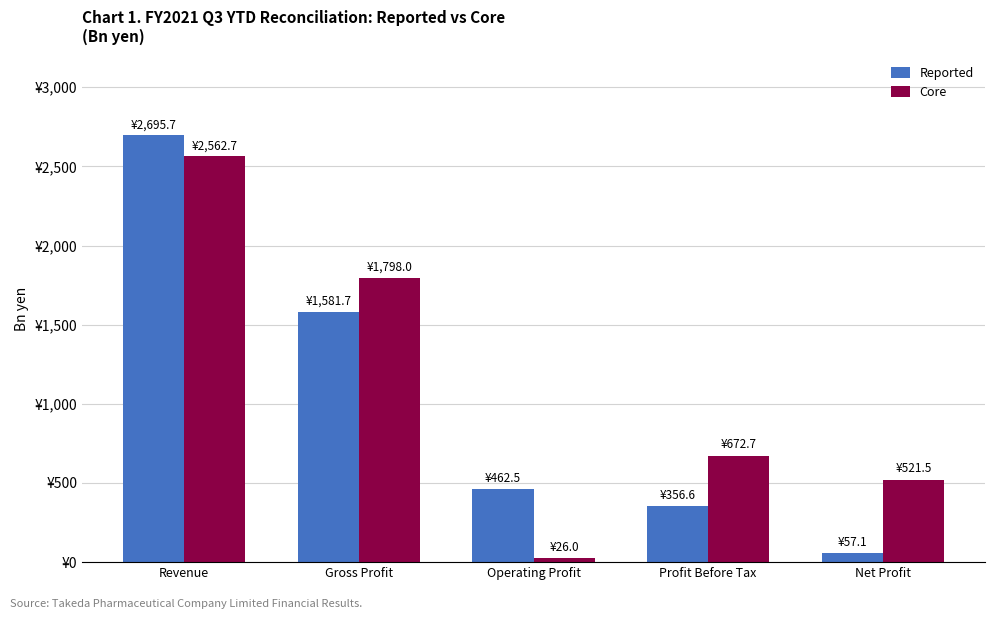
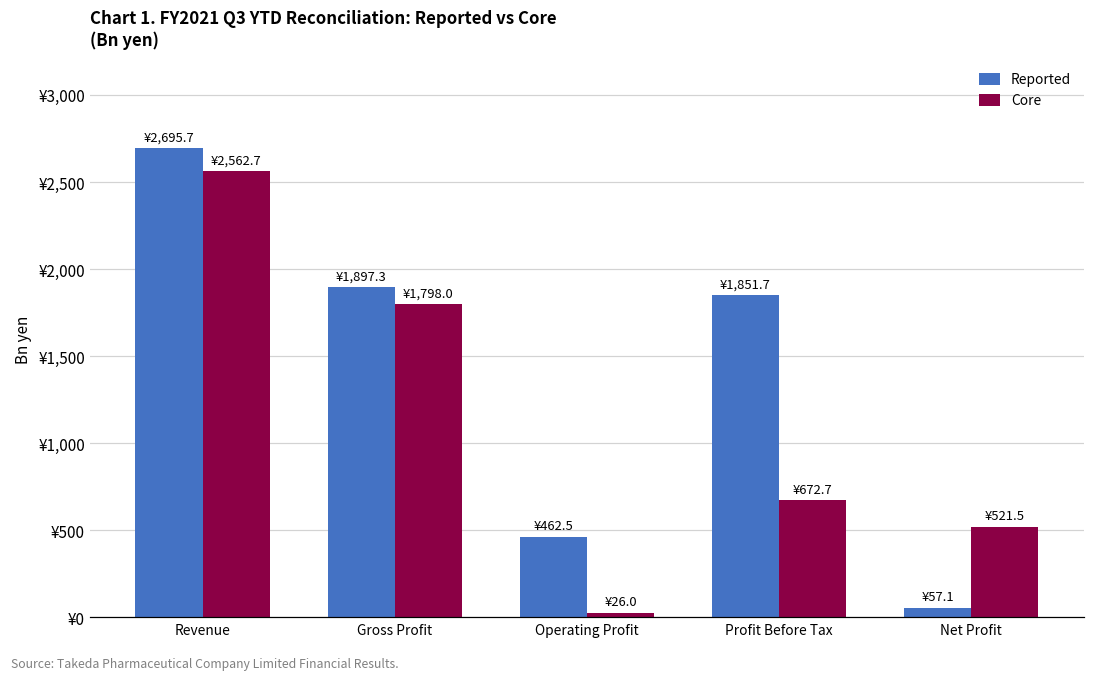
Reported, Gross Profit: ¥1,581.7 -> ¥1,897.3
Reported, Profit Before Tax: ¥356.6 -> ¥1,851.7
